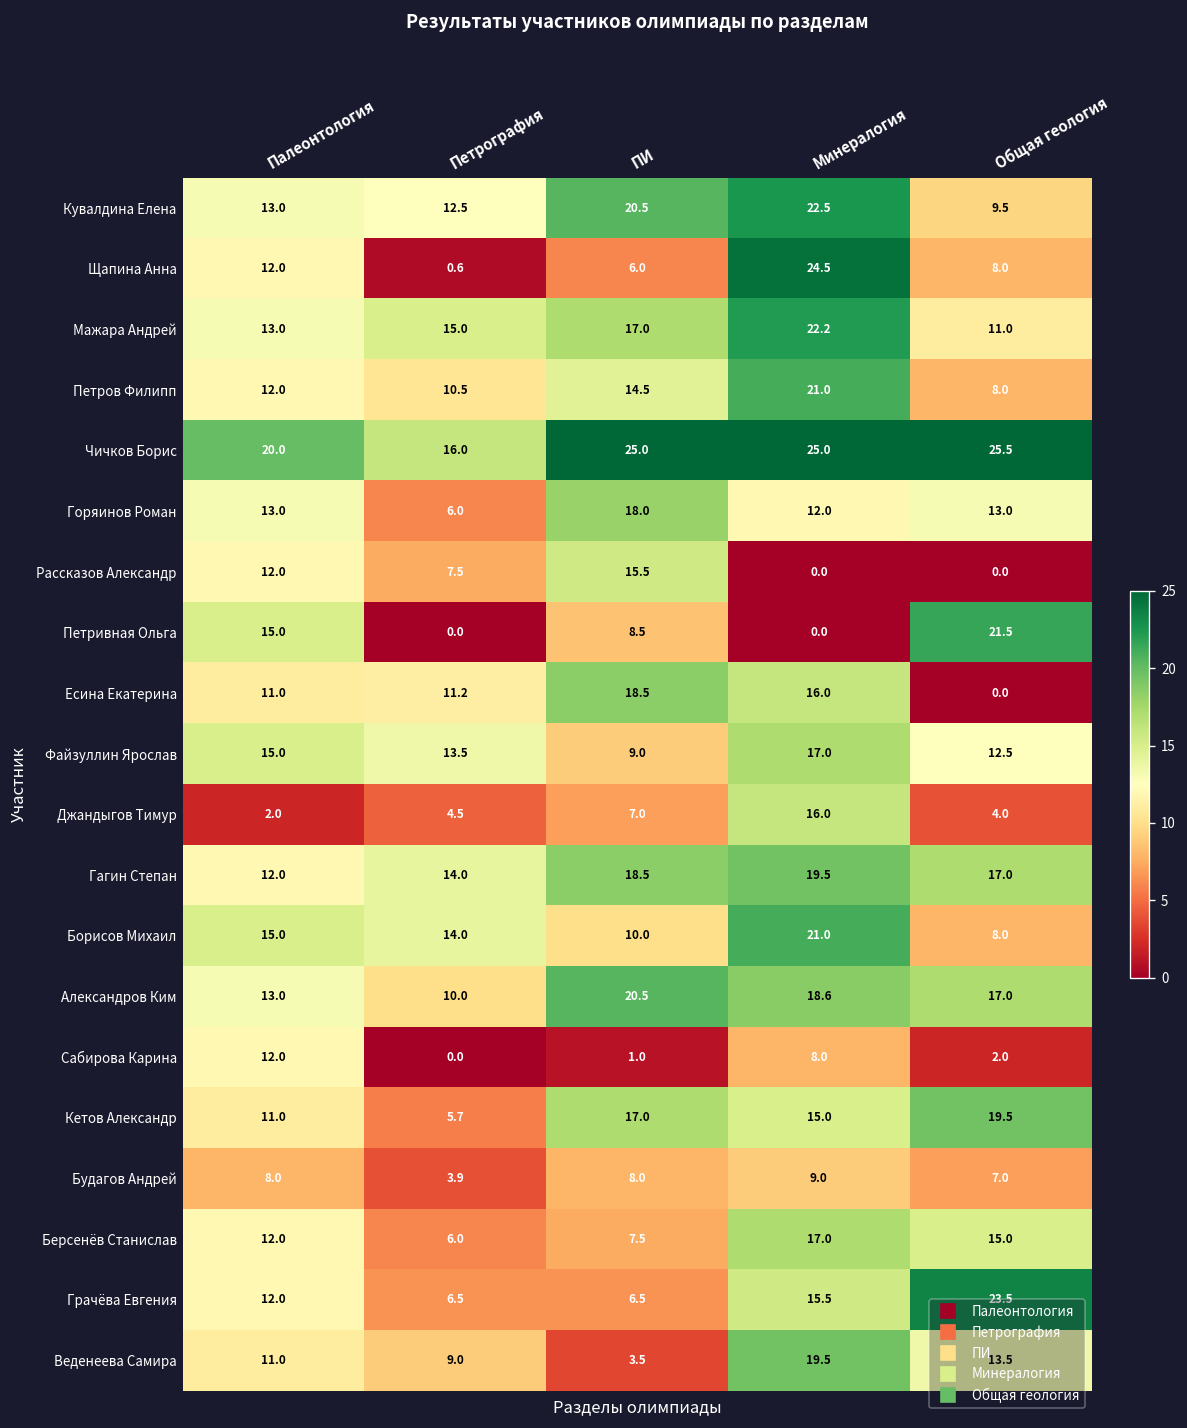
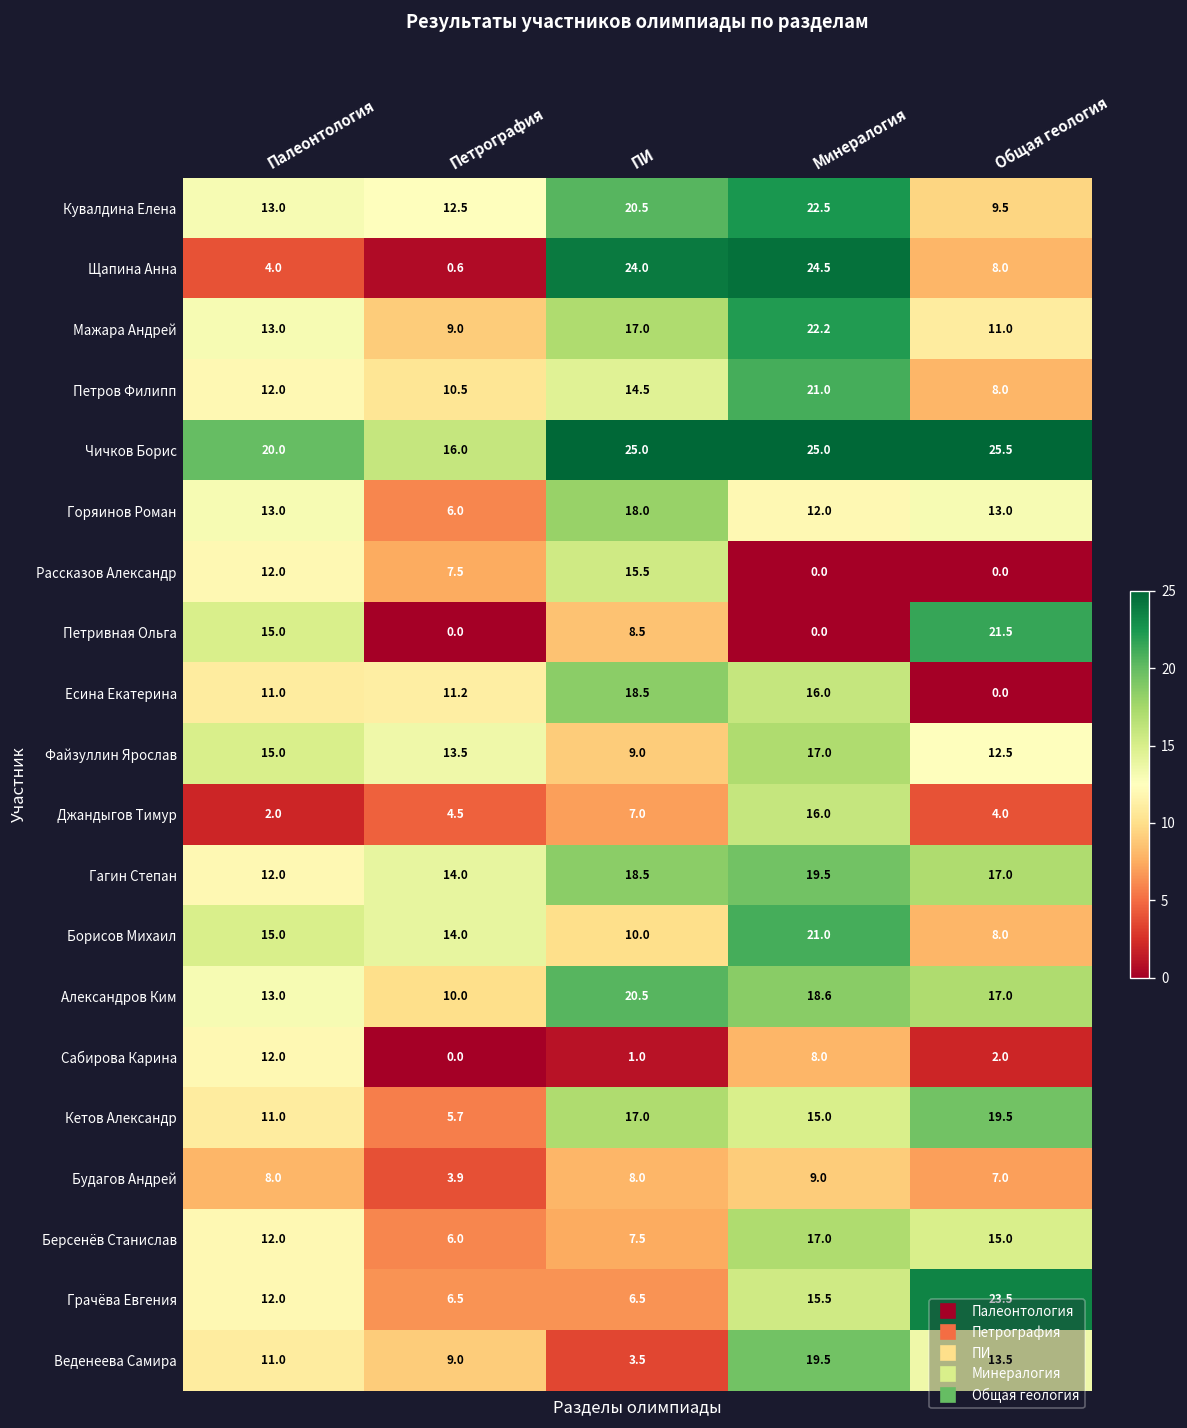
Щапина Анна, Палеонтология: 12.0 -> 4.0
Щапина Анна, ПИ: 6.0 -> 24.0
Мажара Андрей, Петрография: 15.0 -> 9.0
